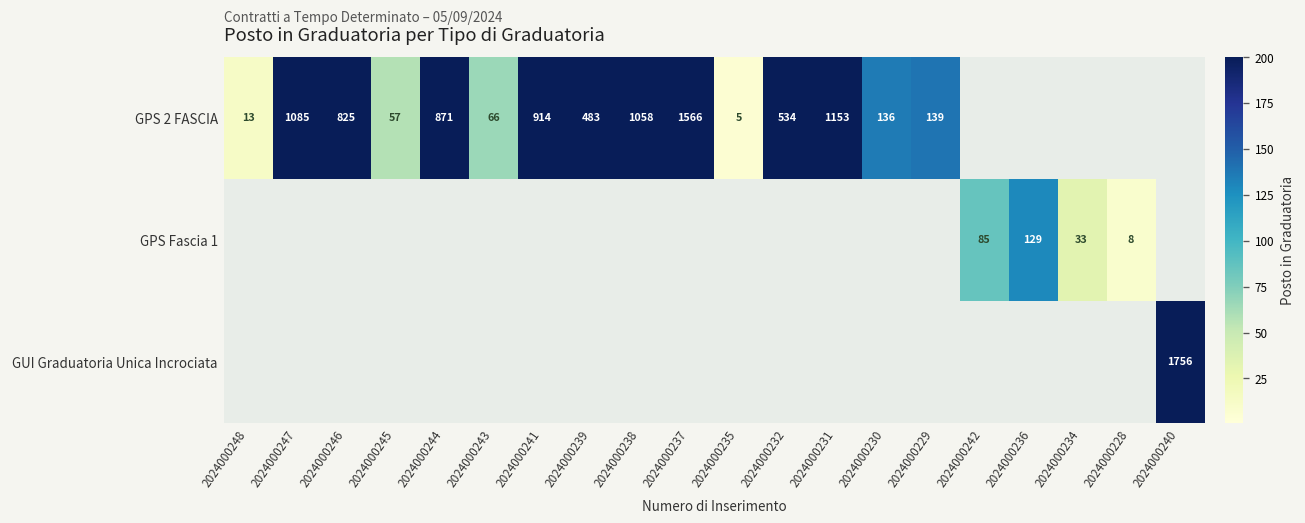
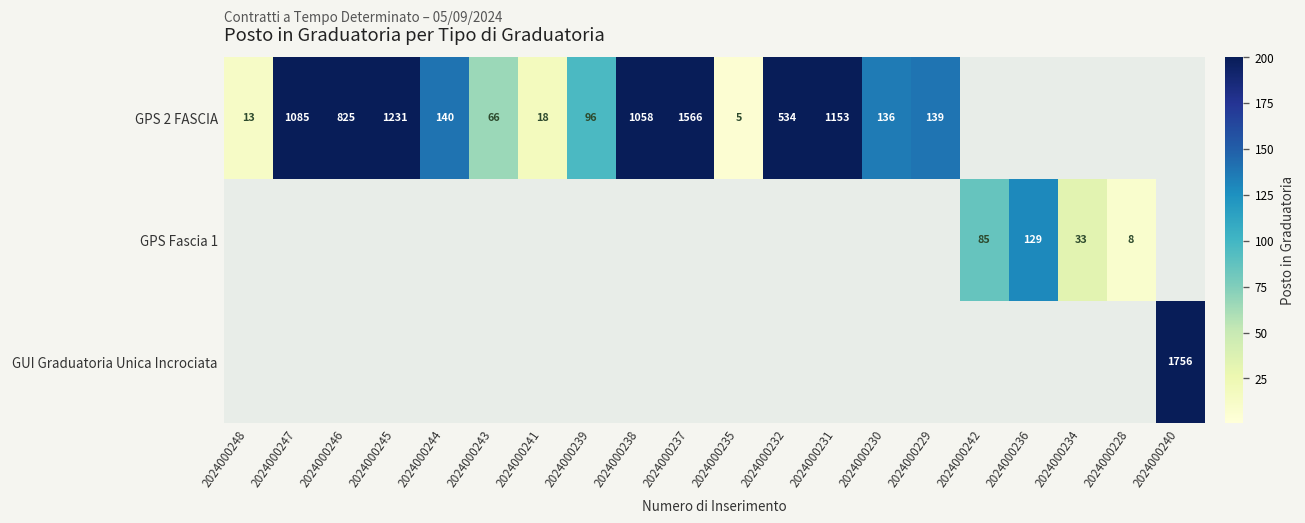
GPS 2 FASCIA, 2024000245: 57 -> 1231
GPS 2 FASCIA, 2024000244: 871 -> 140
GPS 2 FASCIA, 2024000241: 914 -> 18
GPS 2 FASCIA, 2024000239: 483 -> 96
